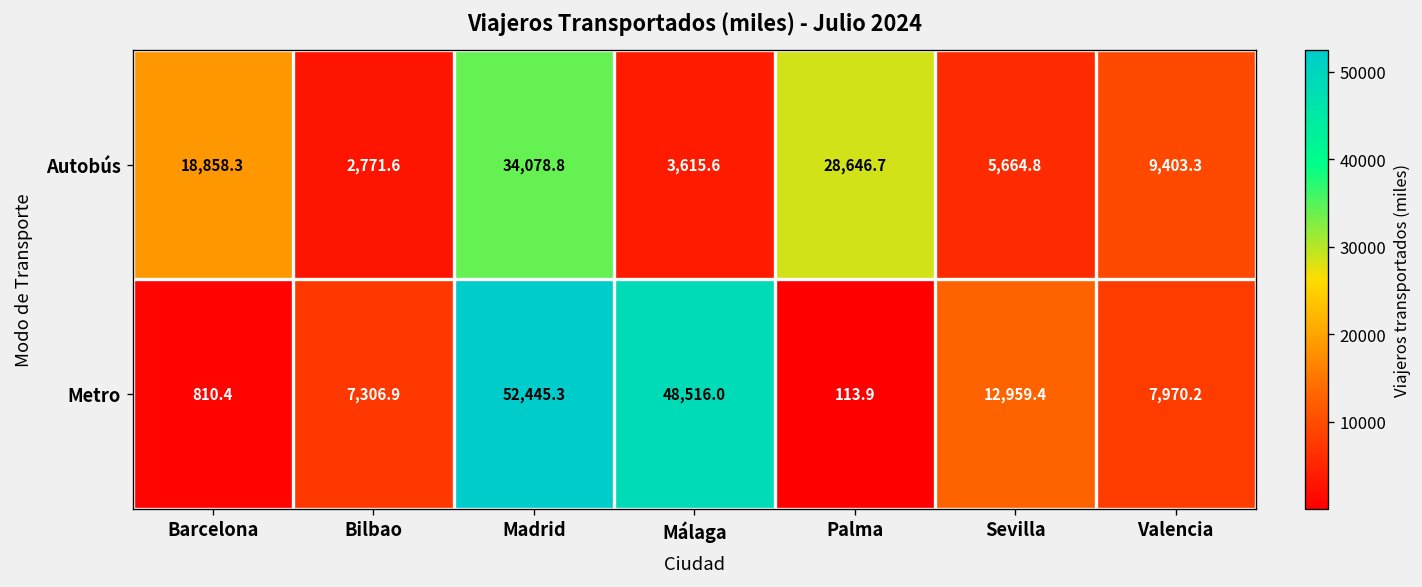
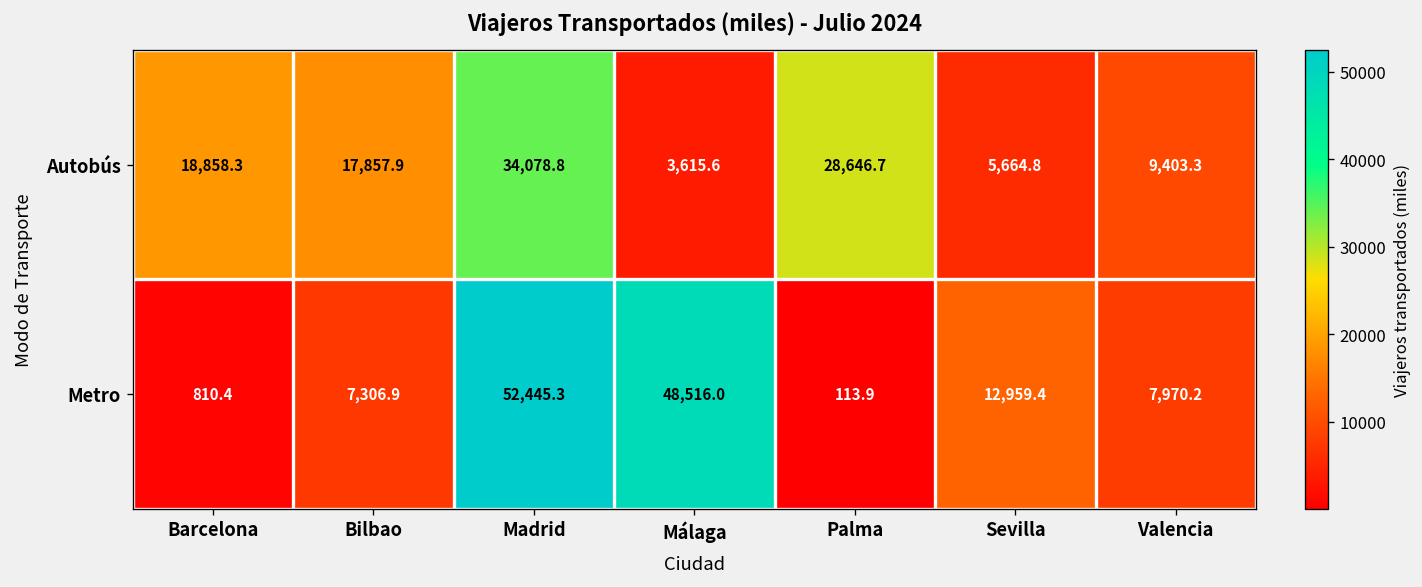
Autobús, Bilbao: 2,771.6 -> 17,857.9
